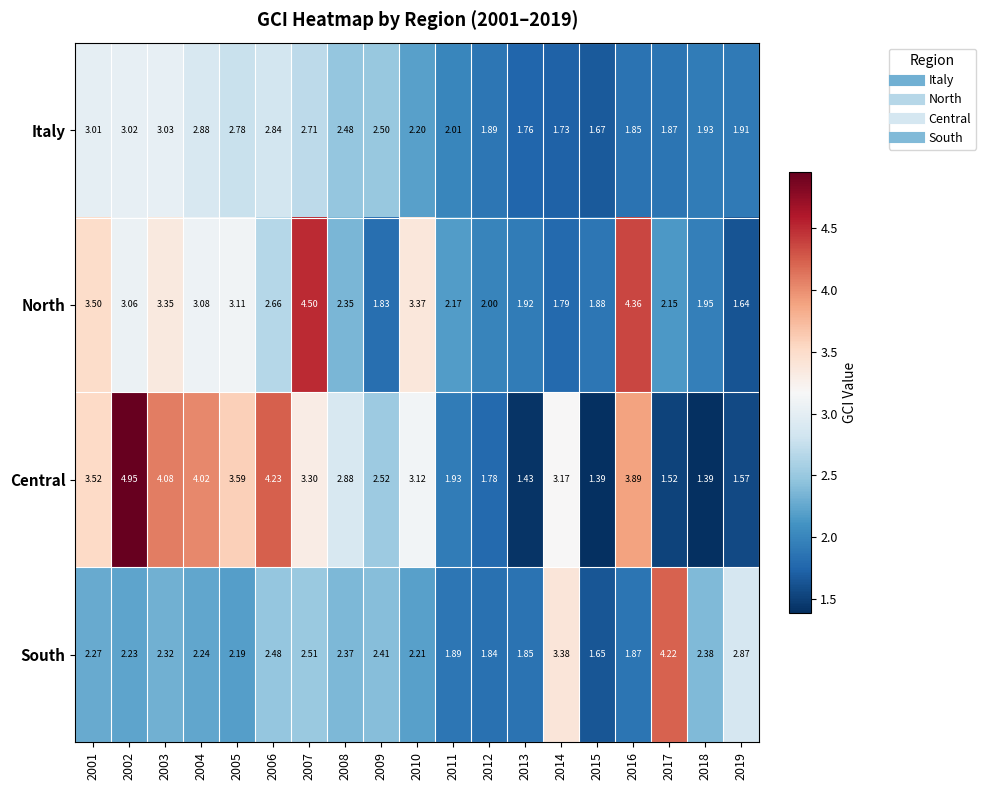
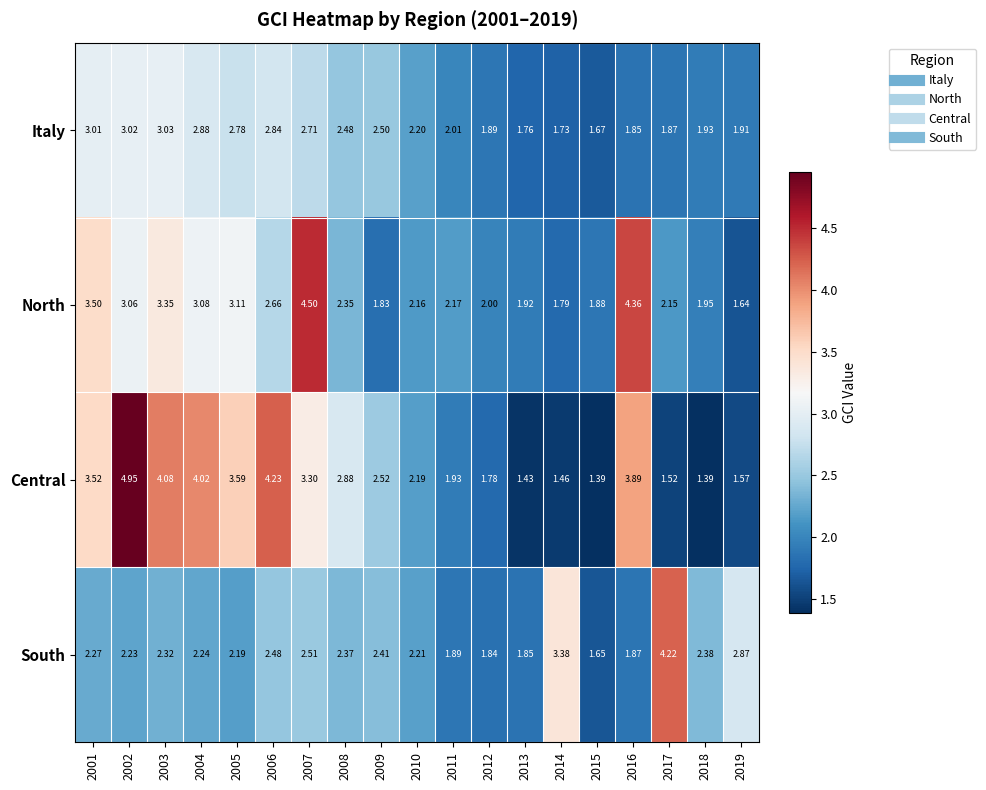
North, 2010: 3.37 -> 2.16
Central, 2010: 3.12 -> 2.19
Central, 2014: 3.17 -> 1.46
